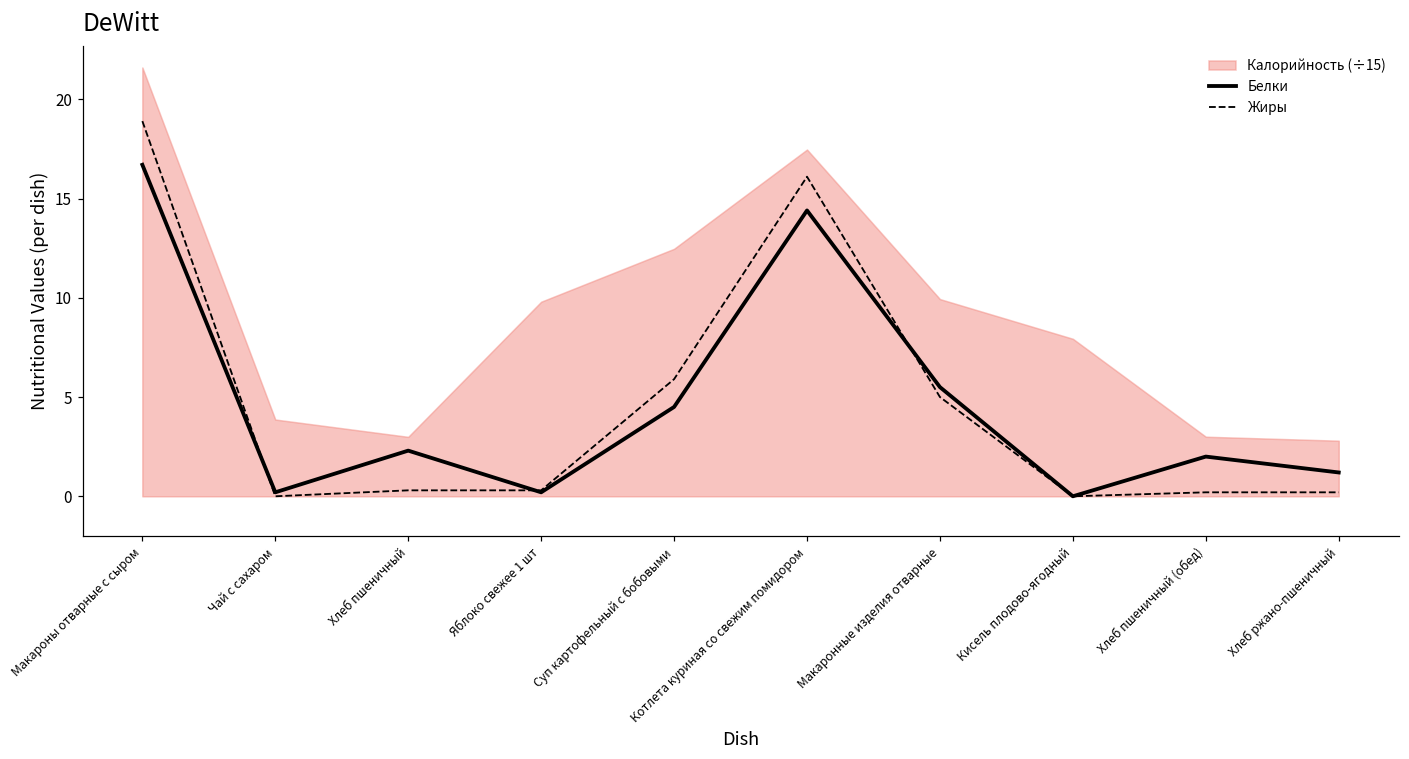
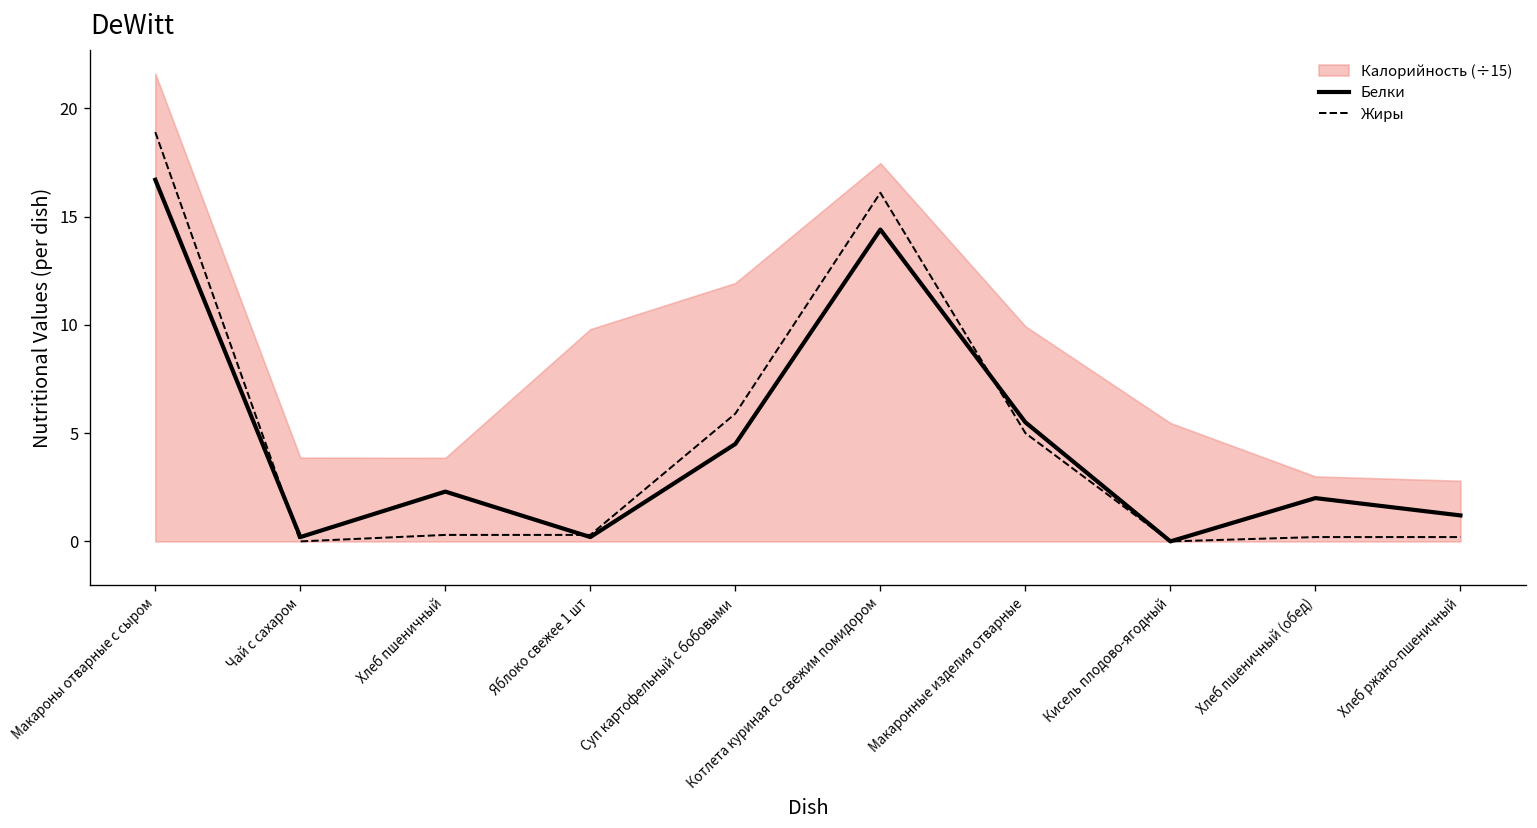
Калорийность (÷15), Хлеб пшеничный: 3.0 -> 3.9
Калорийность (÷15), Суп картофельный с бобовыми: 12.5 -> 11.9
Калорийность (÷15), Кисель плодово-ягодный: 7.9 -> 5.5
